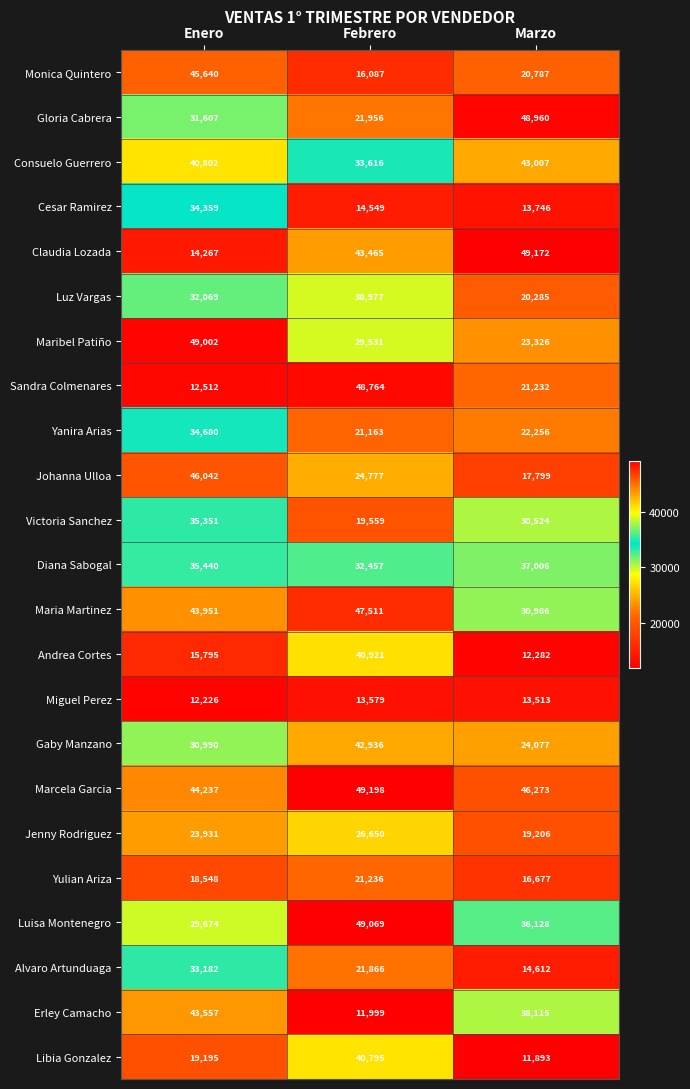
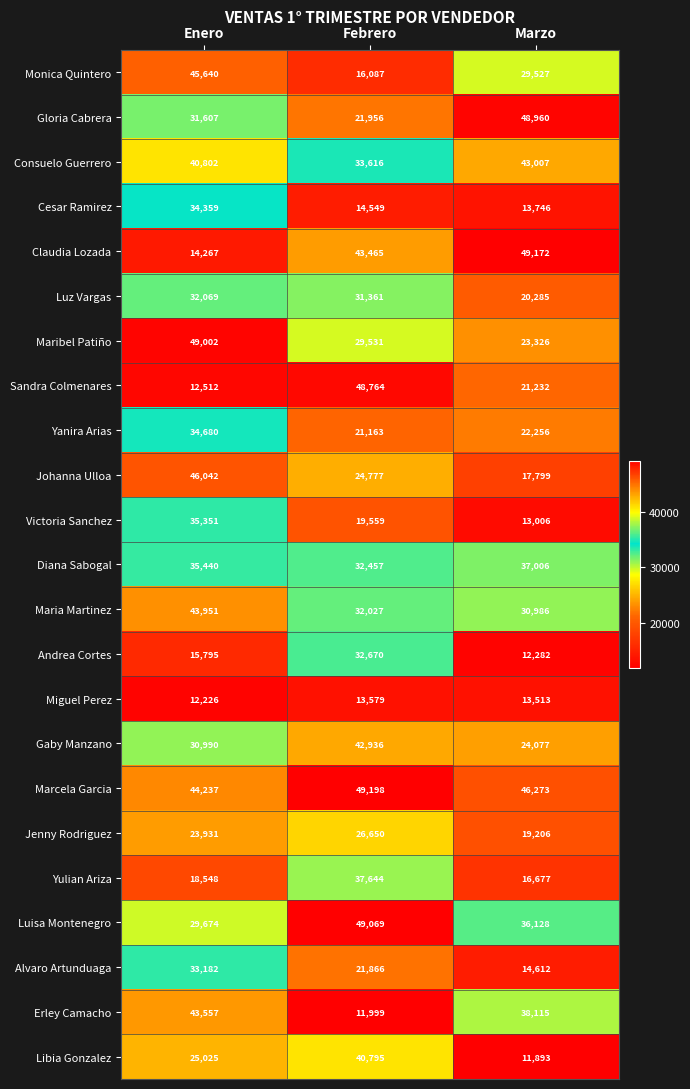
Monica Quintero, Marzo: 20,787 -> 29,527
Luz Vargas, Febrero: 38,977 -> 31,361
Victoria Sanchez, Marzo: 30,524 -> 13,006
Maria Martinez, Febrero: 47,511 -> 32,027
Andrea Cortes, Febrero: 40,921 -> 32,670
Yulian Ariza, Febrero: 21,236 -> 37,644
Libia Gonzalez, Enero: 19,195 -> 25,025
